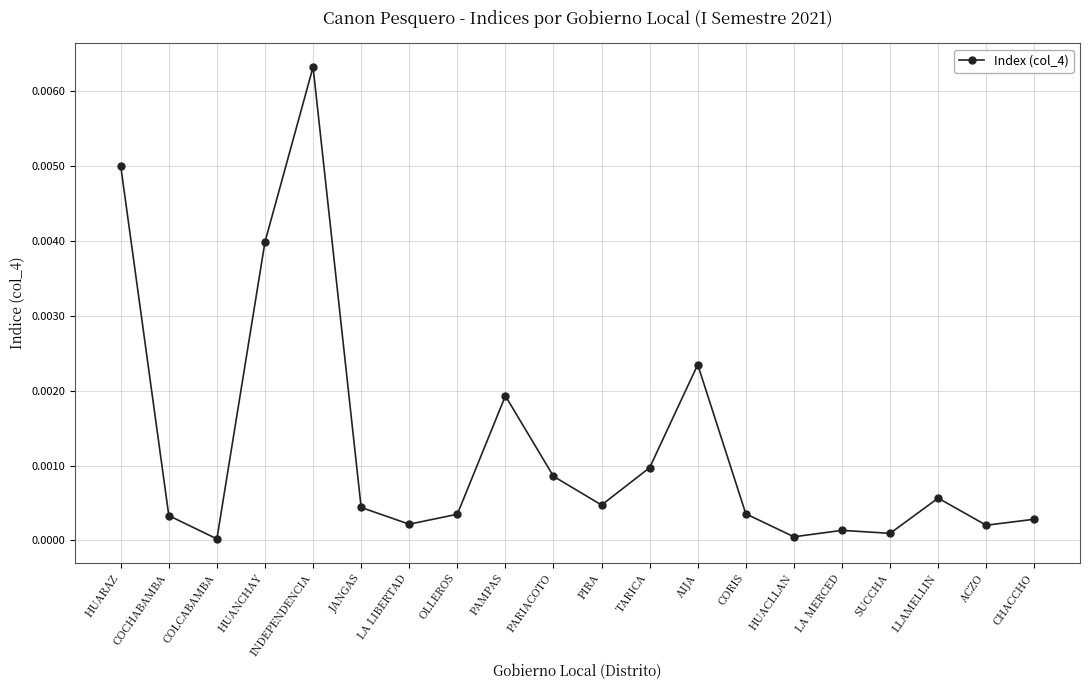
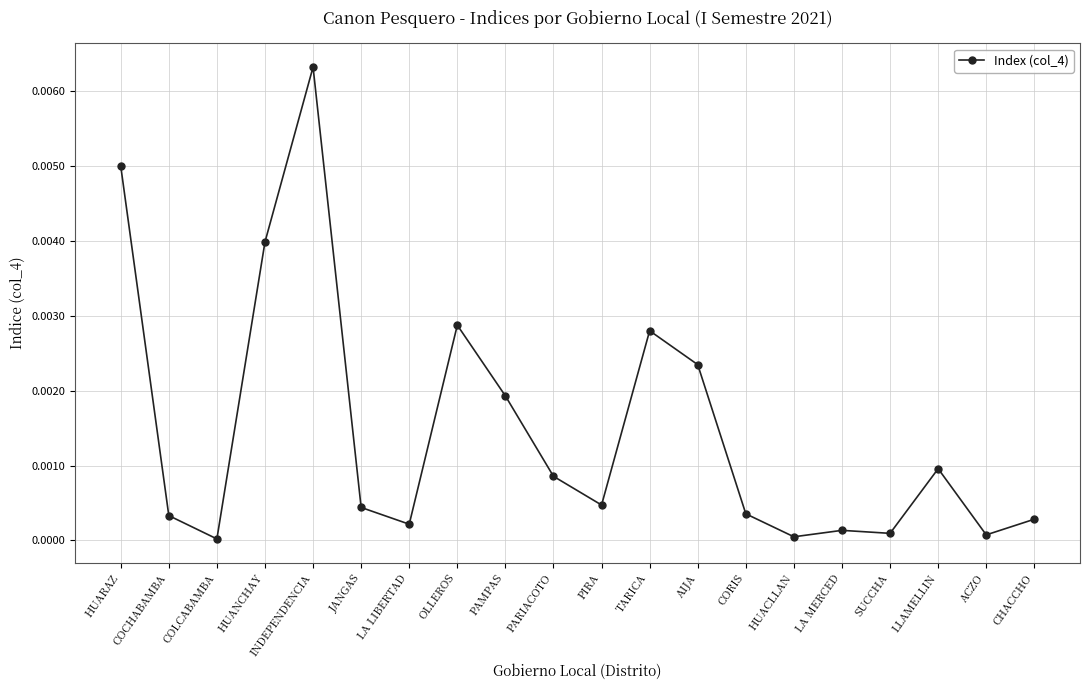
OLLEROS: 0.0004 -> 0.0029
TARICA: 0.0010 -> 0.0028
LLAMELLIN: 0.0006 -> 0.0010
ACZO: 0.0002 -> 0.0001
